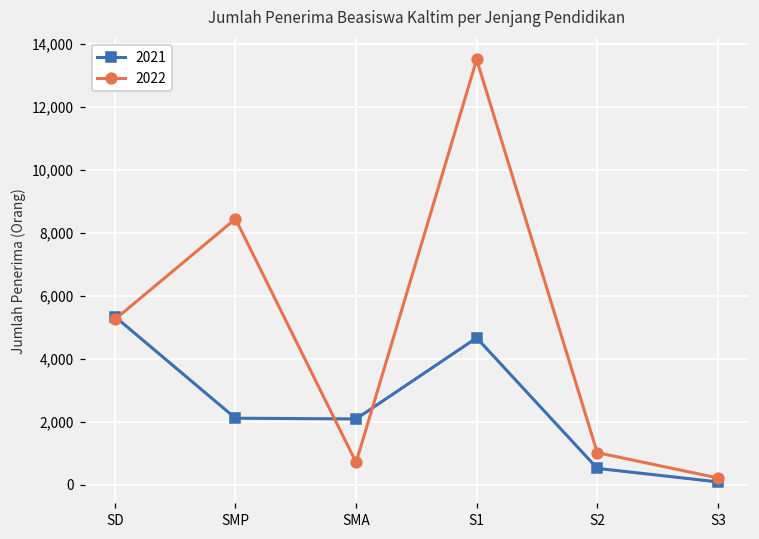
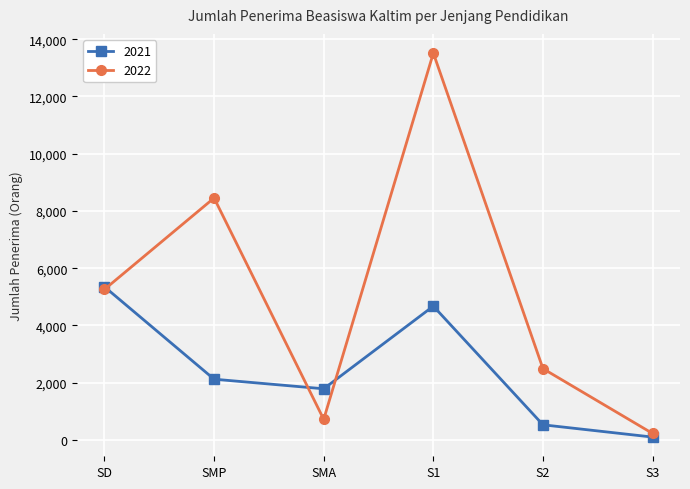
2021, SMA: 2,100 -> 1,800
2022, S2: 1,000 -> 2,500
